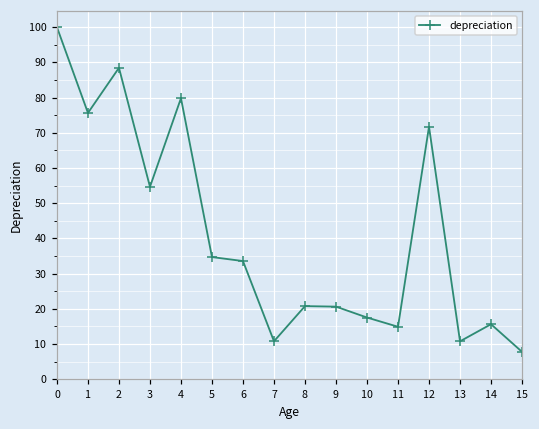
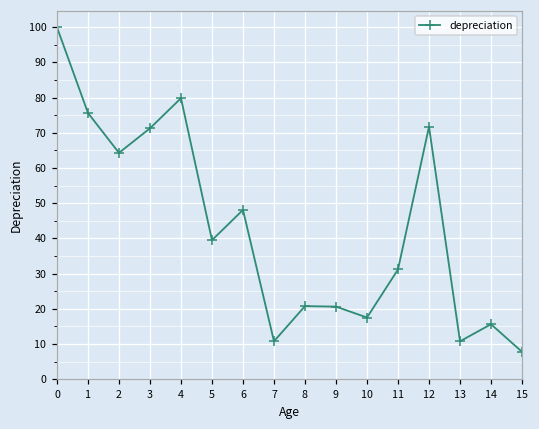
2: 88 -> 64
3: 55 -> 71
5: 35 -> 39
6: 34 -> 48
11: 15 -> 31
